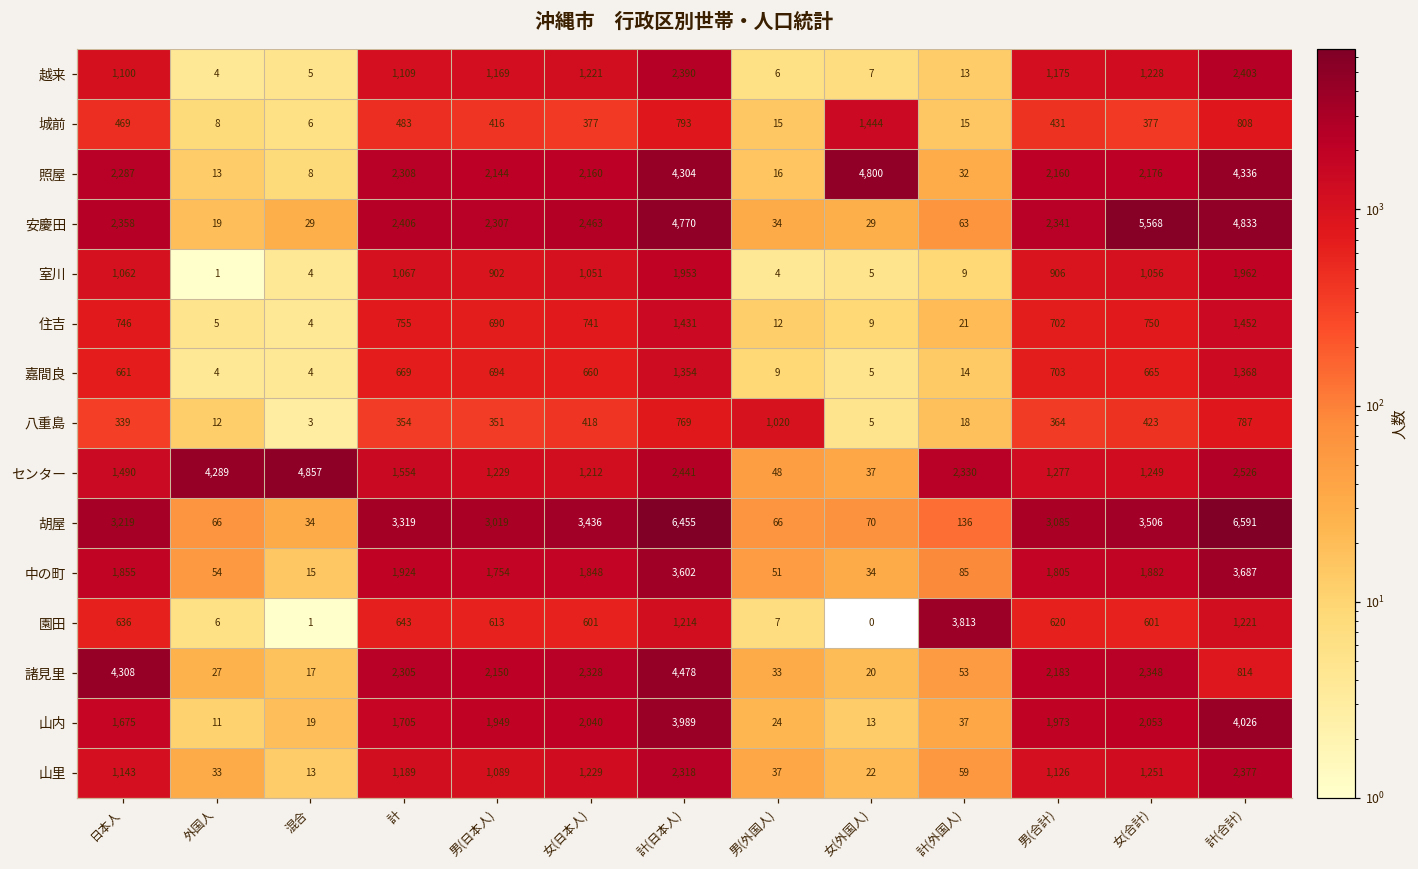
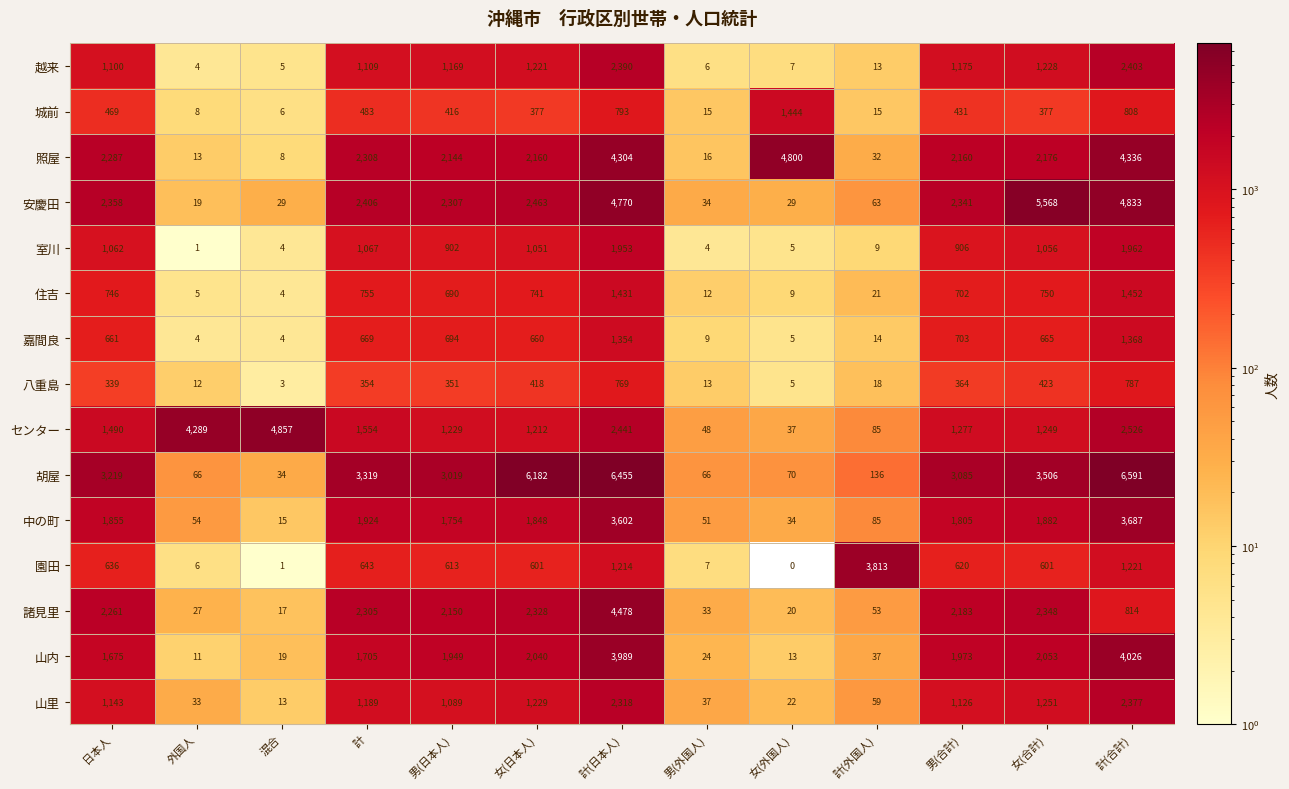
八重島, 男(外国人): 1,020 -> 13
センター, 計(外国人): 2,330 -> 85
胡屋, 女(日本人): 3,436 -> 6,182
諸見里, 日本人: 4,308 -> 2,261
